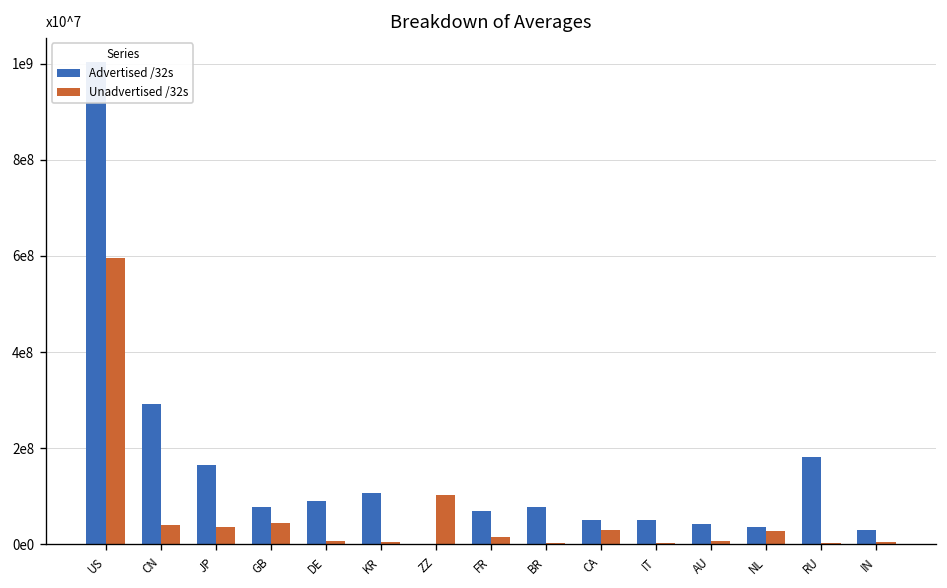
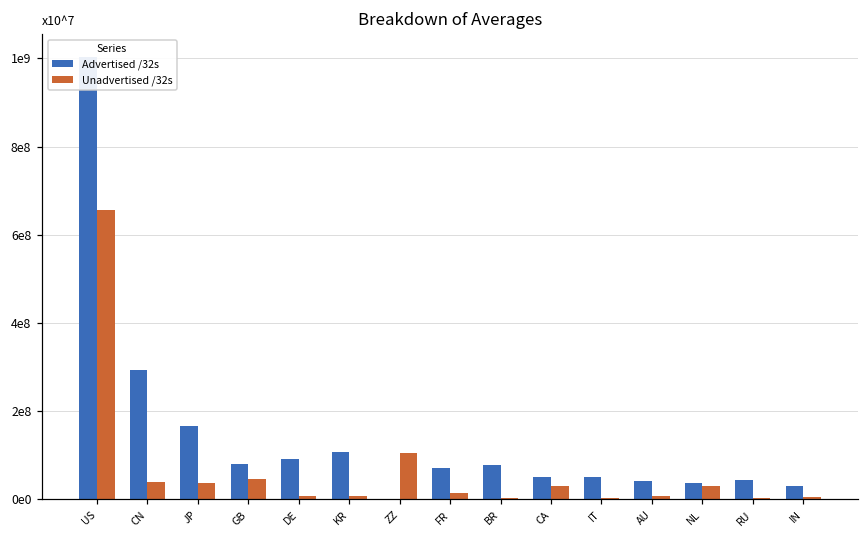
Unadvertised /32s, US: 590000000 -> 660000000
Advertised /32s, RU: 180000000 -> 40000000
